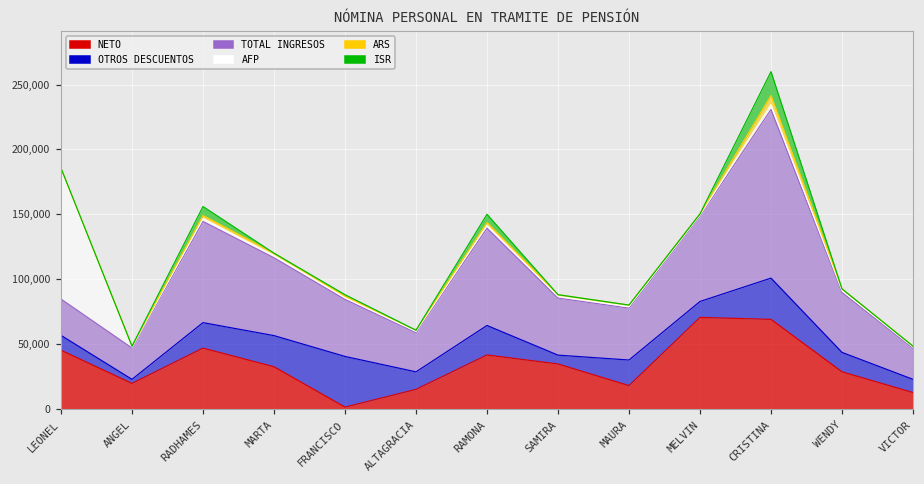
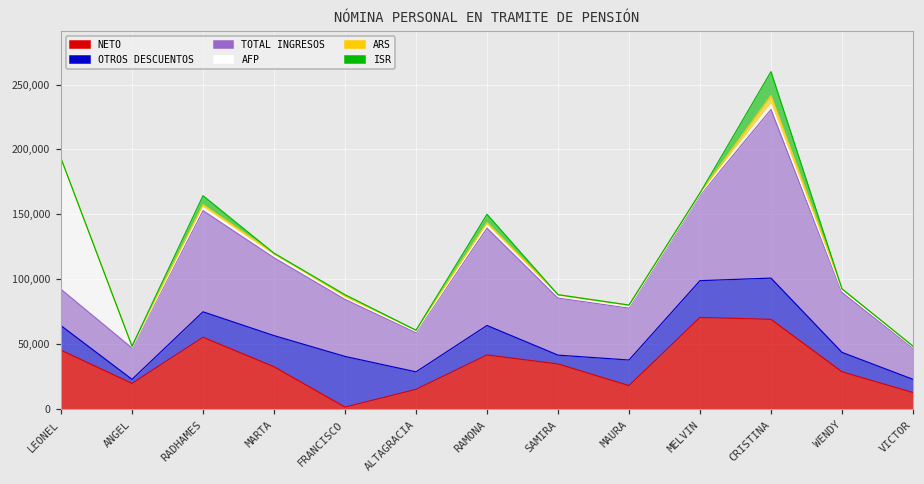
OTROS DESCUENTOS, LEONEL: 11,000 -> 19,000
NETO, RADHAMES: 47,000 -> 55,000
OTROS DESCUENTOS, MELVIN: 12,000 -> 28,000
